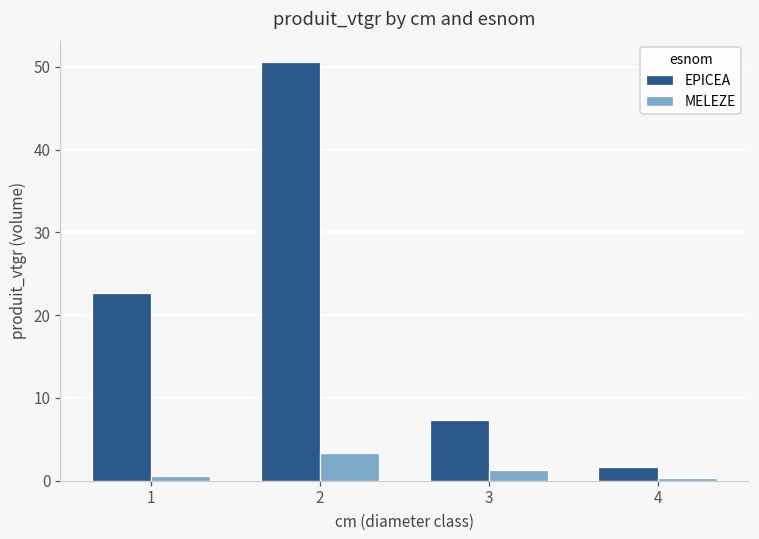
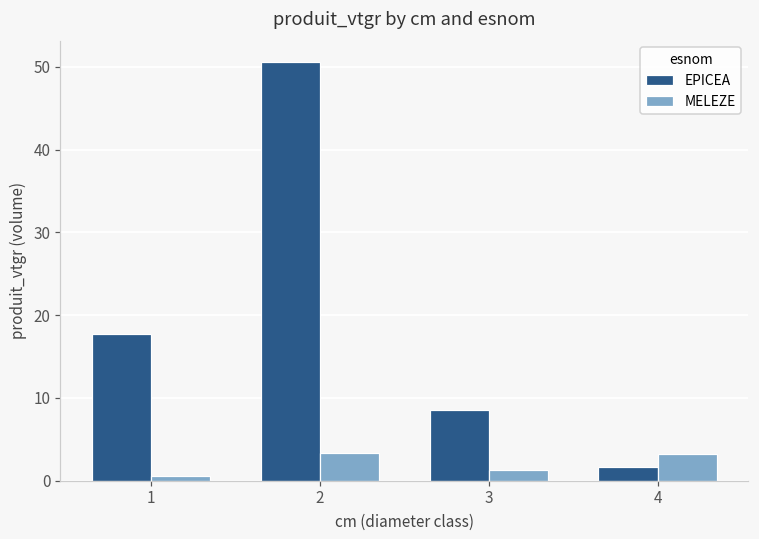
EPICEA, 1: 23 -> 18
EPICEA, 3: 7 -> 9
MELEZE, 4: 0 -> 3
